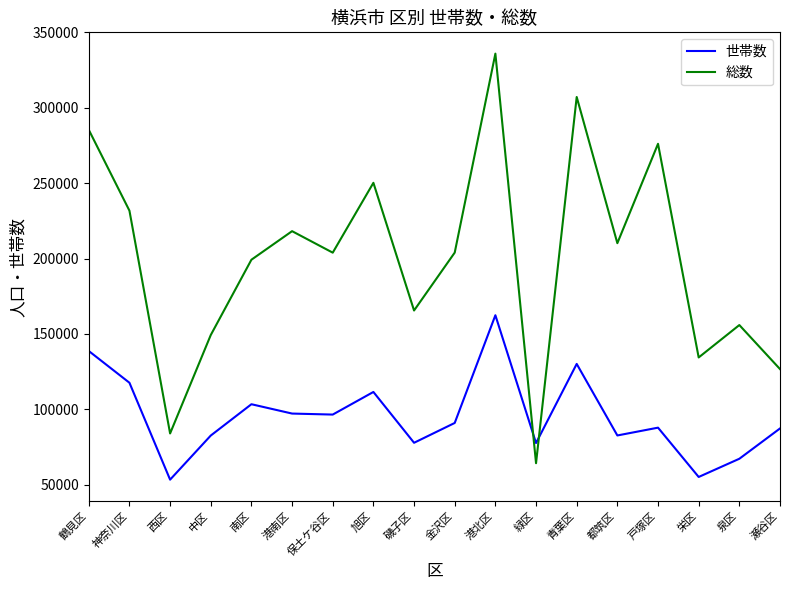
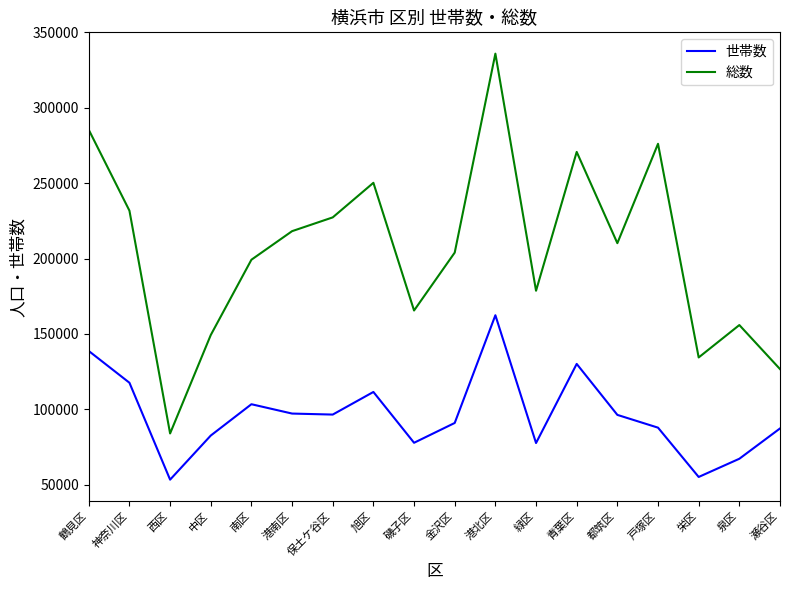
総数, 保土ケ谷区: 204000 -> 227000
総数, 緑区: 64000 -> 179000
総数, 青葉区: 307000 -> 271000
世帯数, 都筑区: 83000 -> 96000
